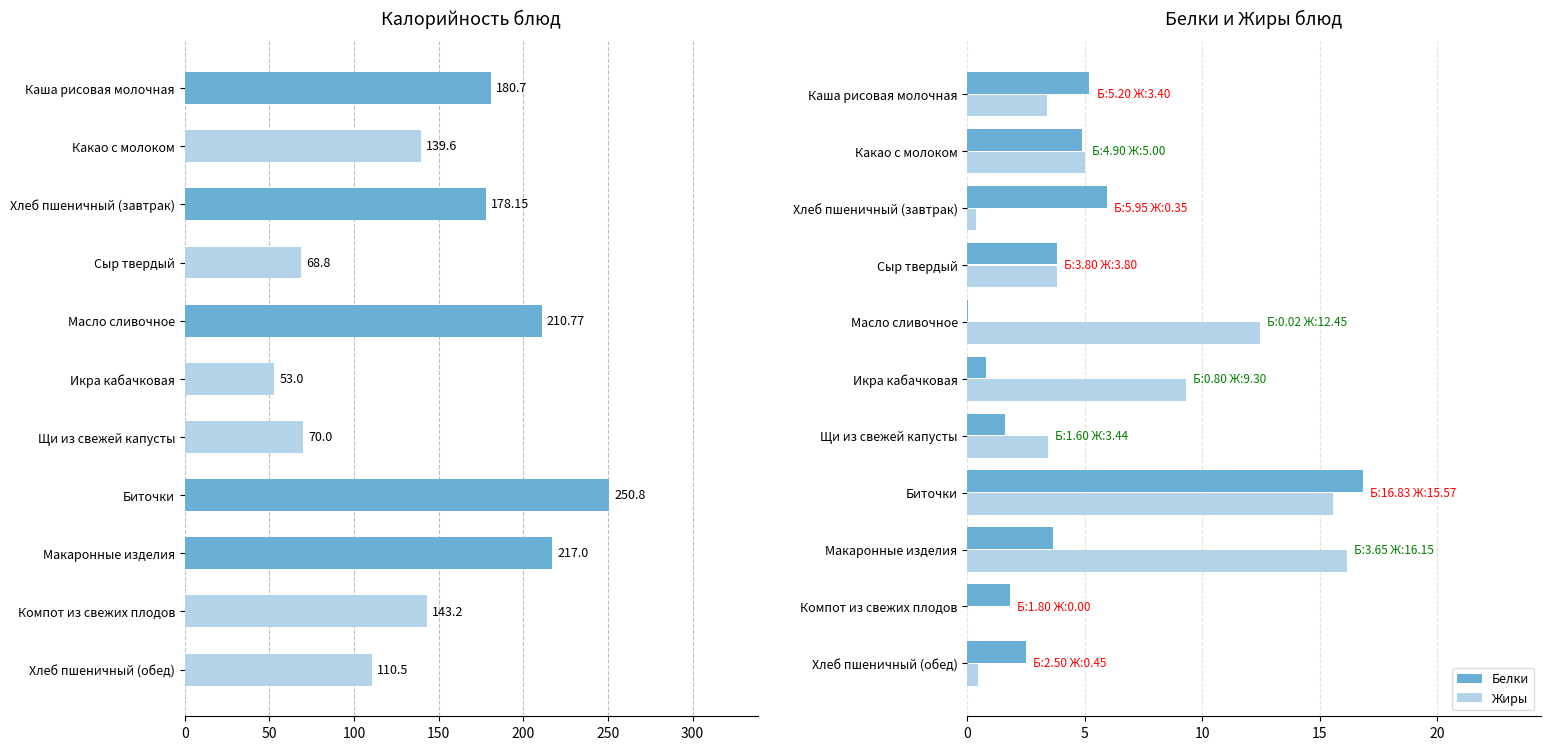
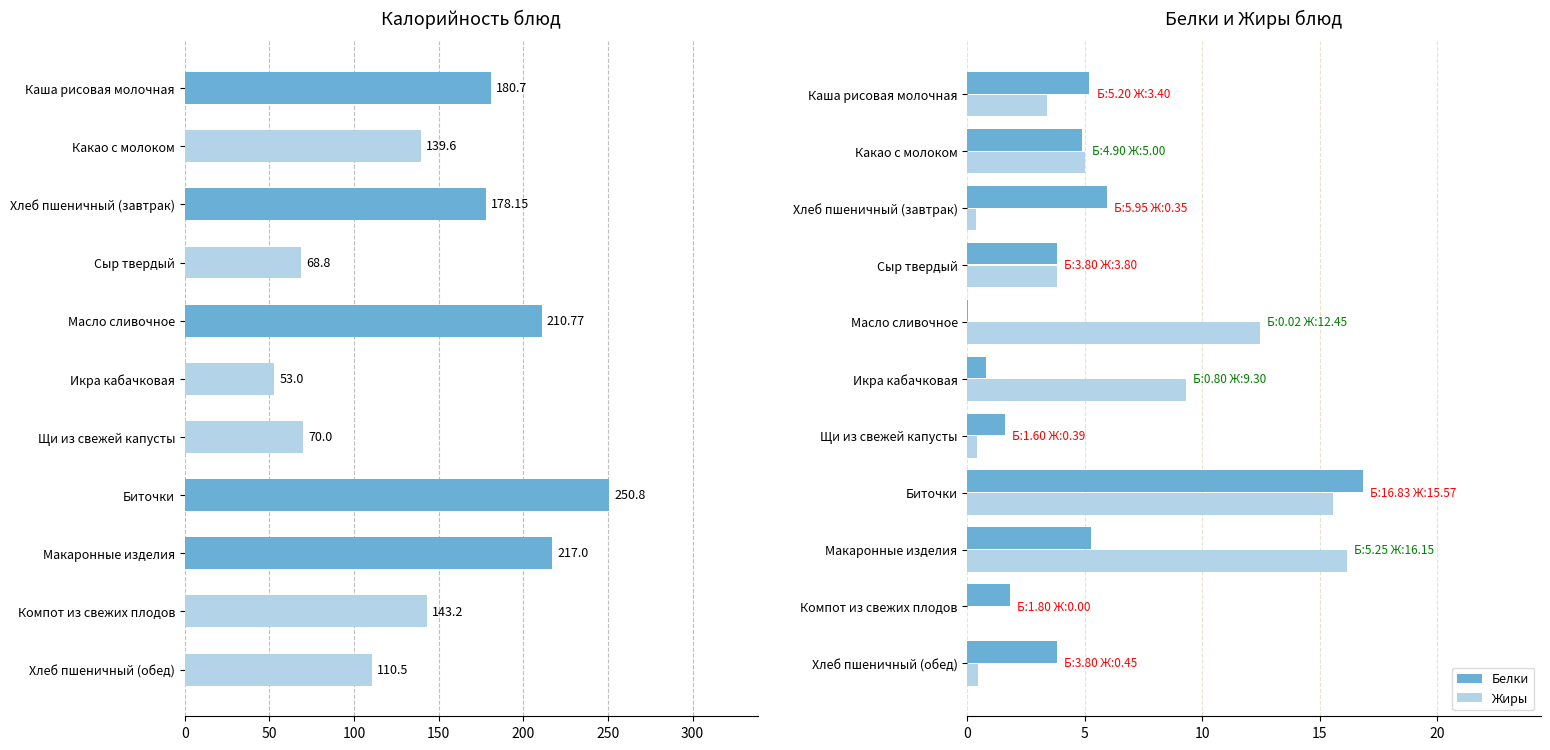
Белки и Жиры блюд, Жиры, Щи из свежей капусты: 3.44 -> 0.39
Белки и Жиры блюд, Белки, Макаронные изделия: 3.65 -> 5.25
Белки и Жиры блюд, Белки, Хлеб пшеничный (обед): 2.50 -> 3.80
